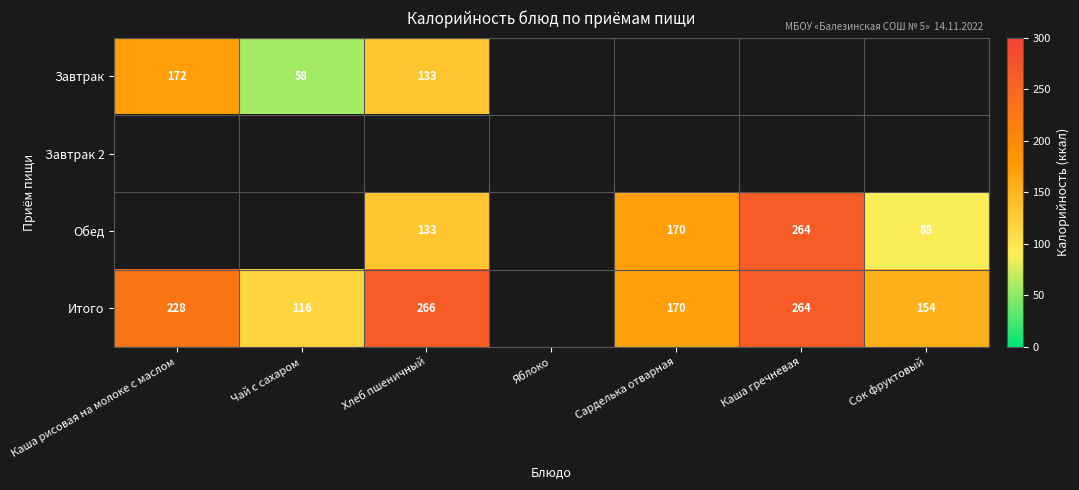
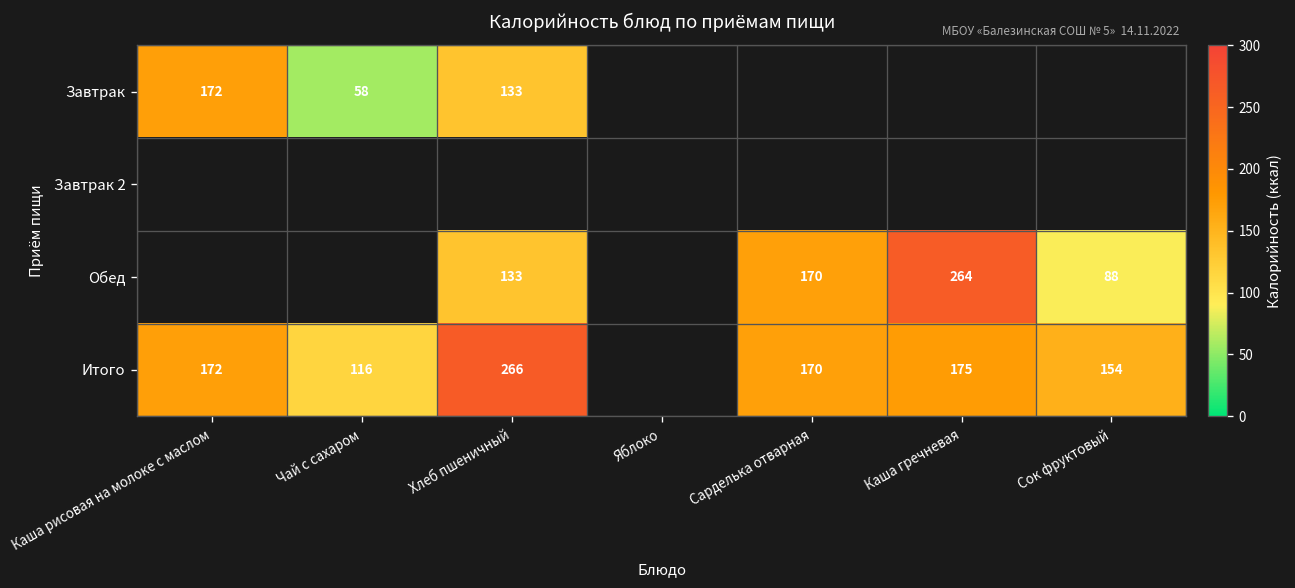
Итого, Каша рисовая на молоке с маслом: 228 -> 172
Итого, Каша гречневая: 264 -> 175
